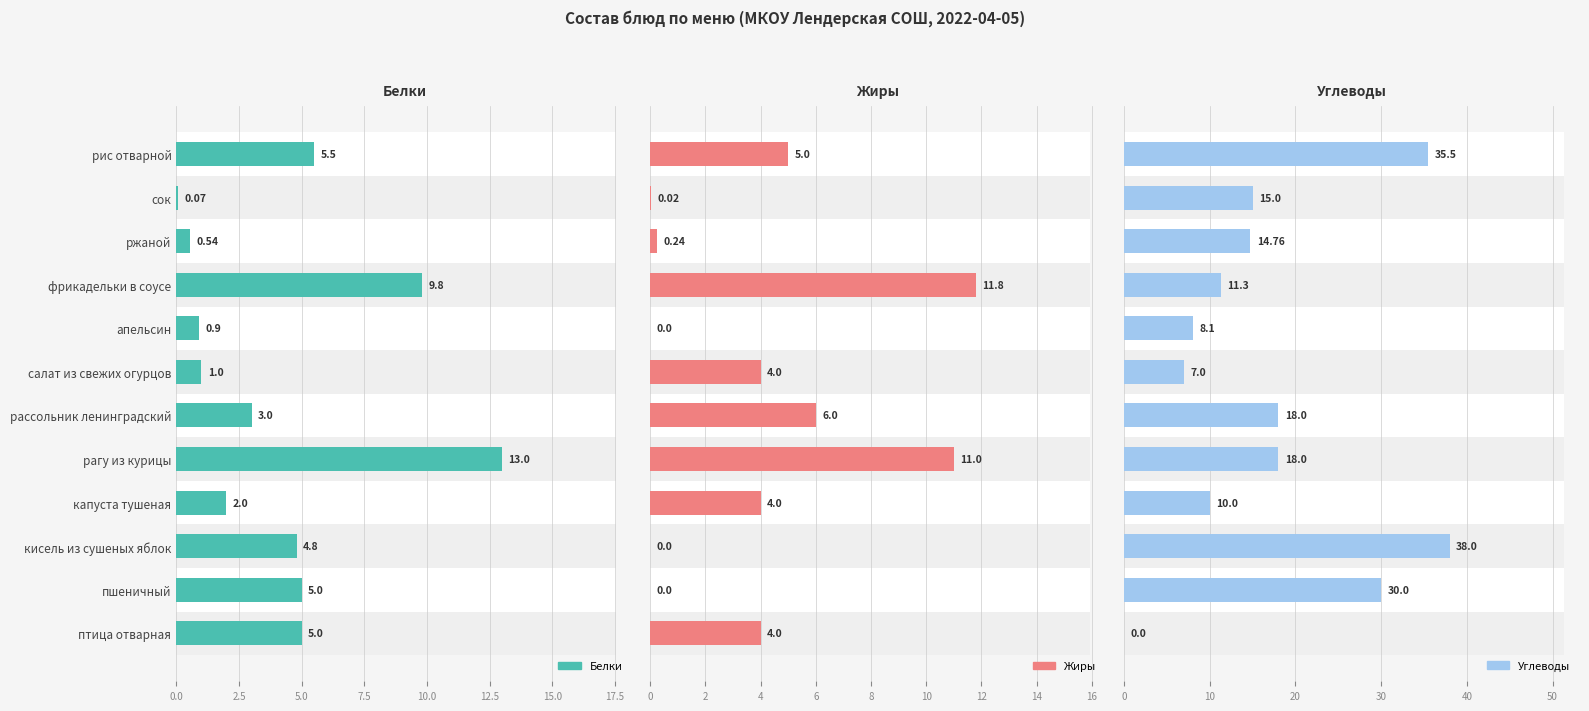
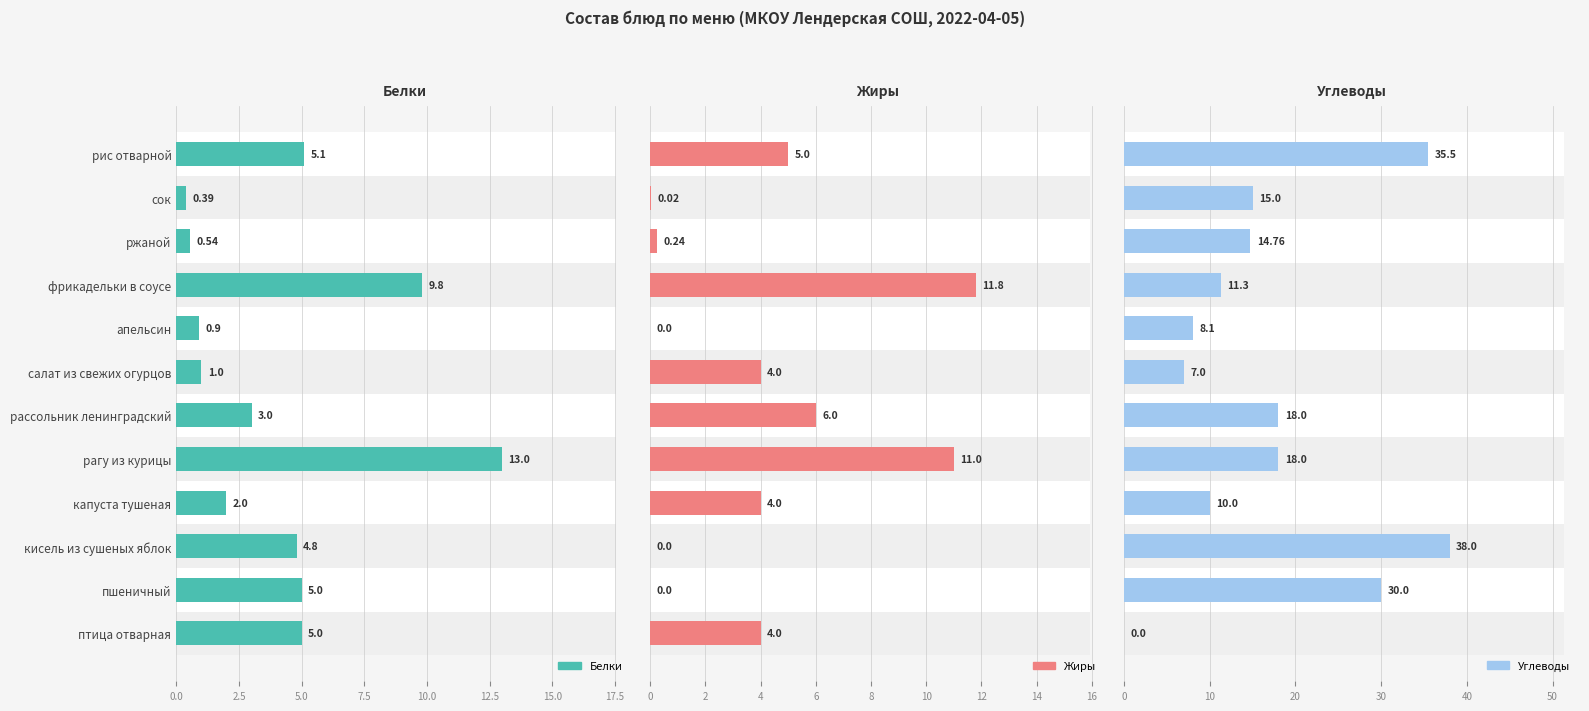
Белки, Белки, рис отварной: 5.5 -> 5.1
Белки, Белки, сок: 0.07 -> 0.39
